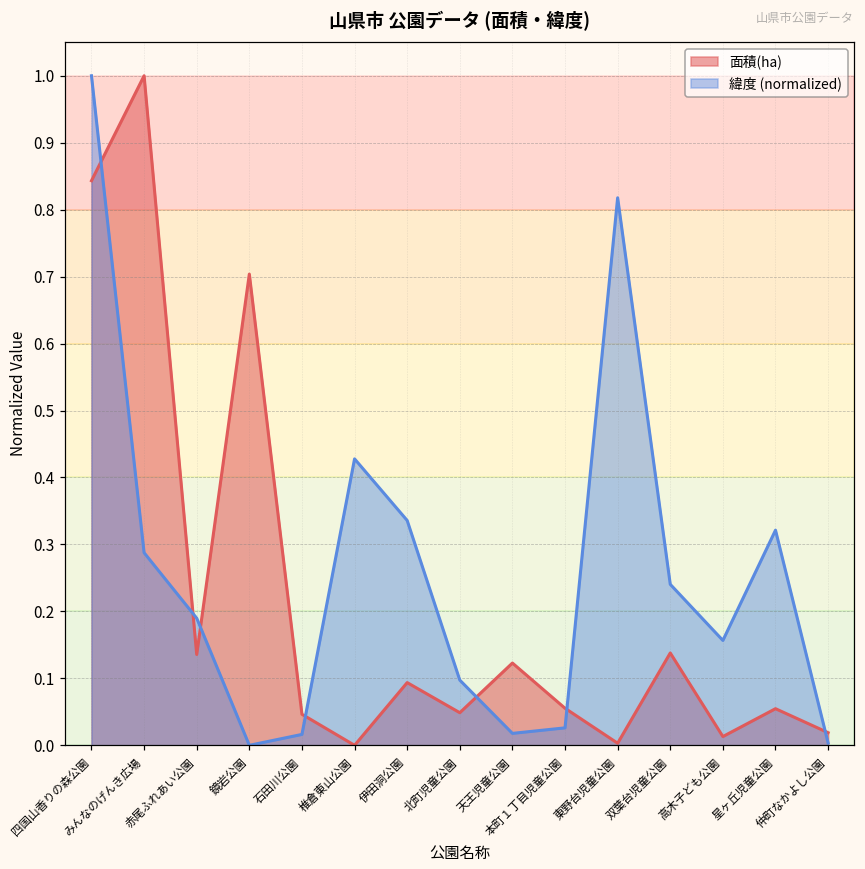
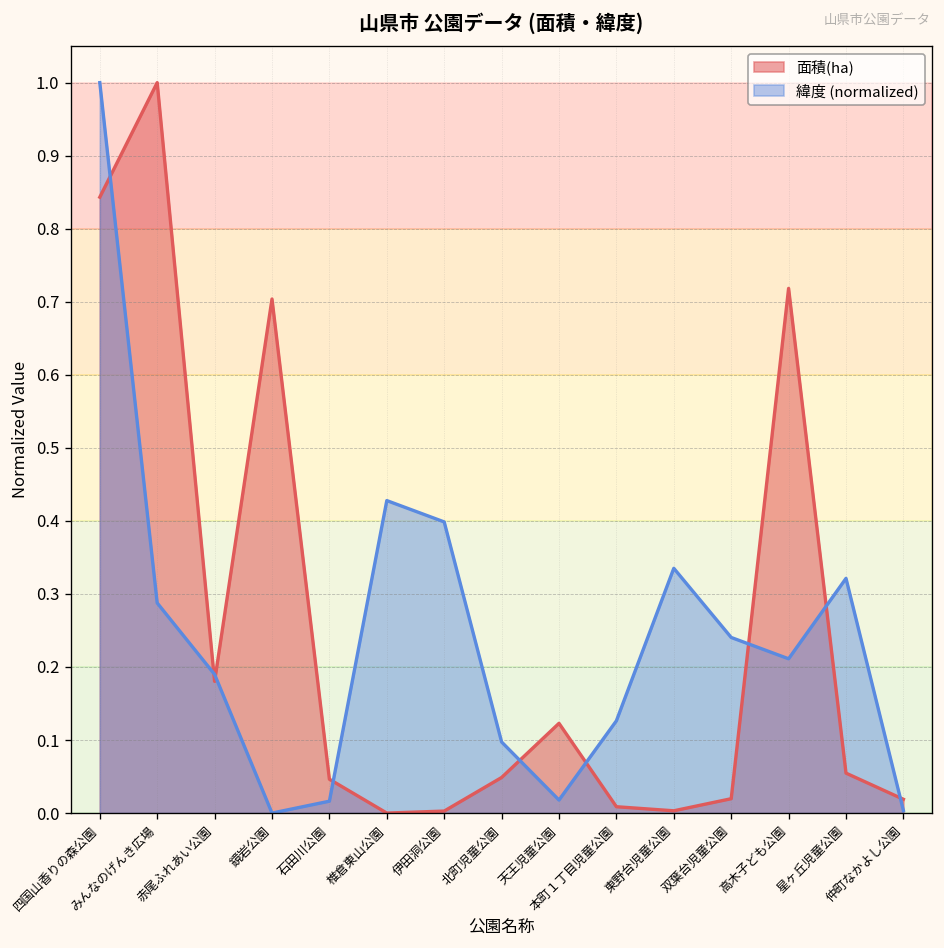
面積(ha), 赤尾ふれあい公園: 0.14 -> 0.18
面積(ha), 伊田洞公園: 0.09 -> 0.00
緯度 (normalized), 伊田洞公園: 0.34 -> 0.40
面積(ha), 本町１丁目児童公園: 0.06 -> 0.01
緯度 (normalized), 本町１丁目児童公園: 0.03 -> 0.13
緯度 (normalized), 東野台児童公園: 0.82 -> 0.34
面積(ha), 双葉台児童公園: 0.14 -> 0.02
面積(ha), 高木子ども公園: 0.01 -> 0.72
緯度 (normalized), 高木子ども公園: 0.16 -> 0.21
